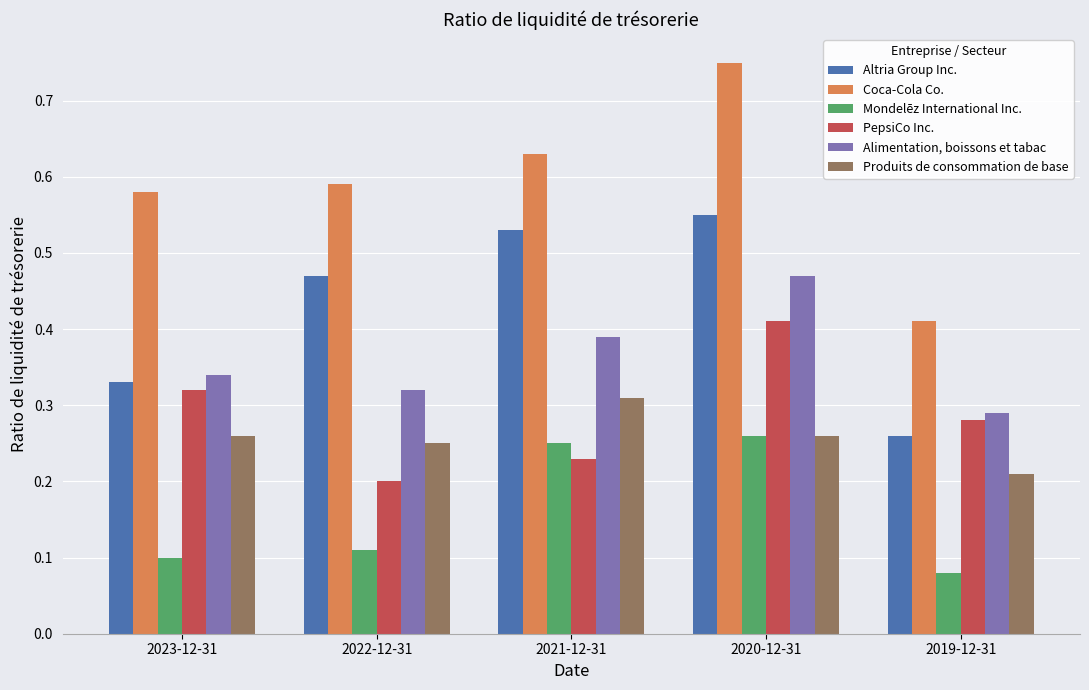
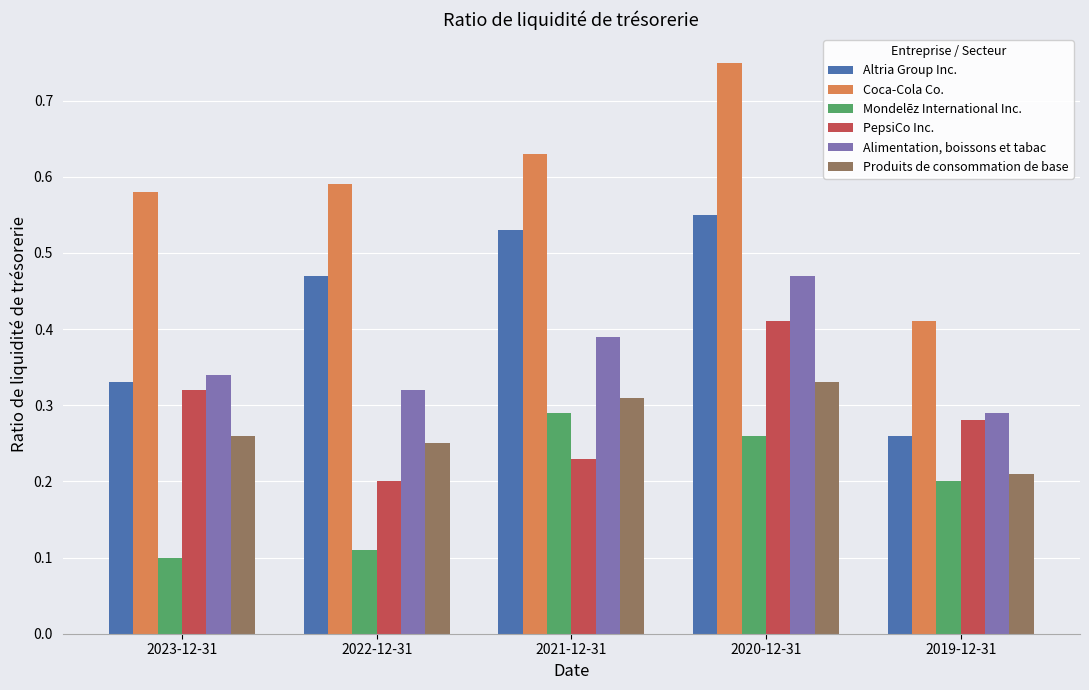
Mondelēz International Inc., 2021-12-31: 0.25 -> 0.29
Produits de consommation de base, 2020-12-31: 0.26 -> 0.33
Mondelēz International Inc., 2019-12-31: 0.08 -> 0.20
